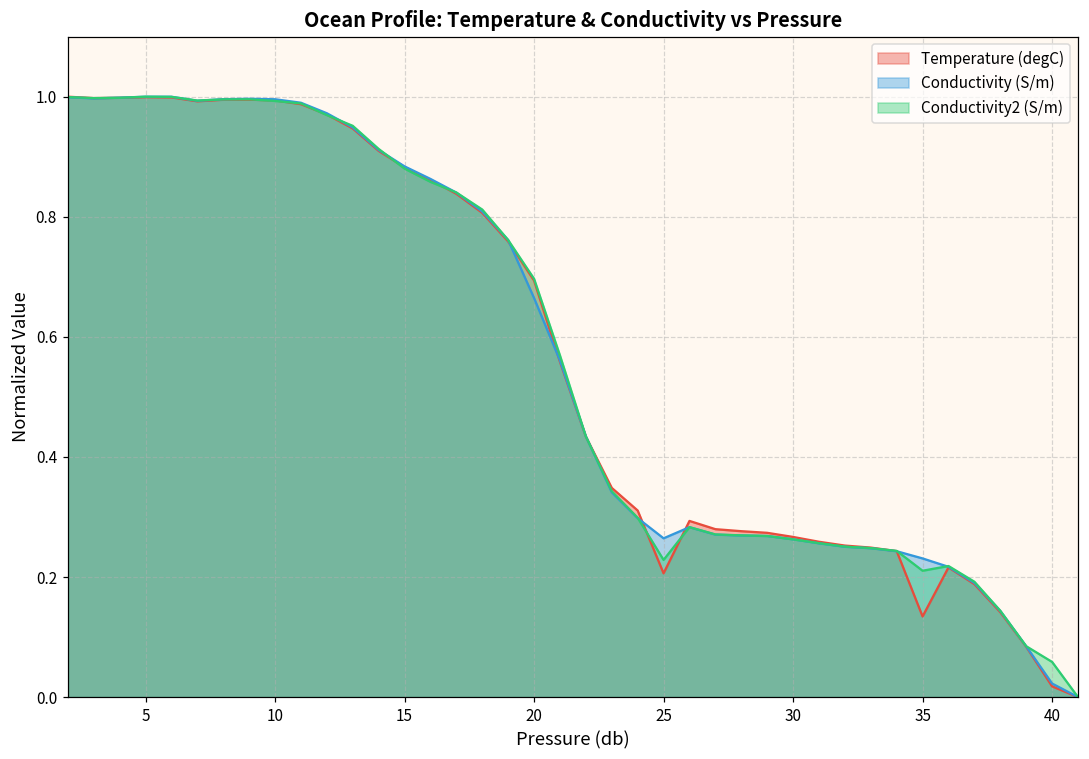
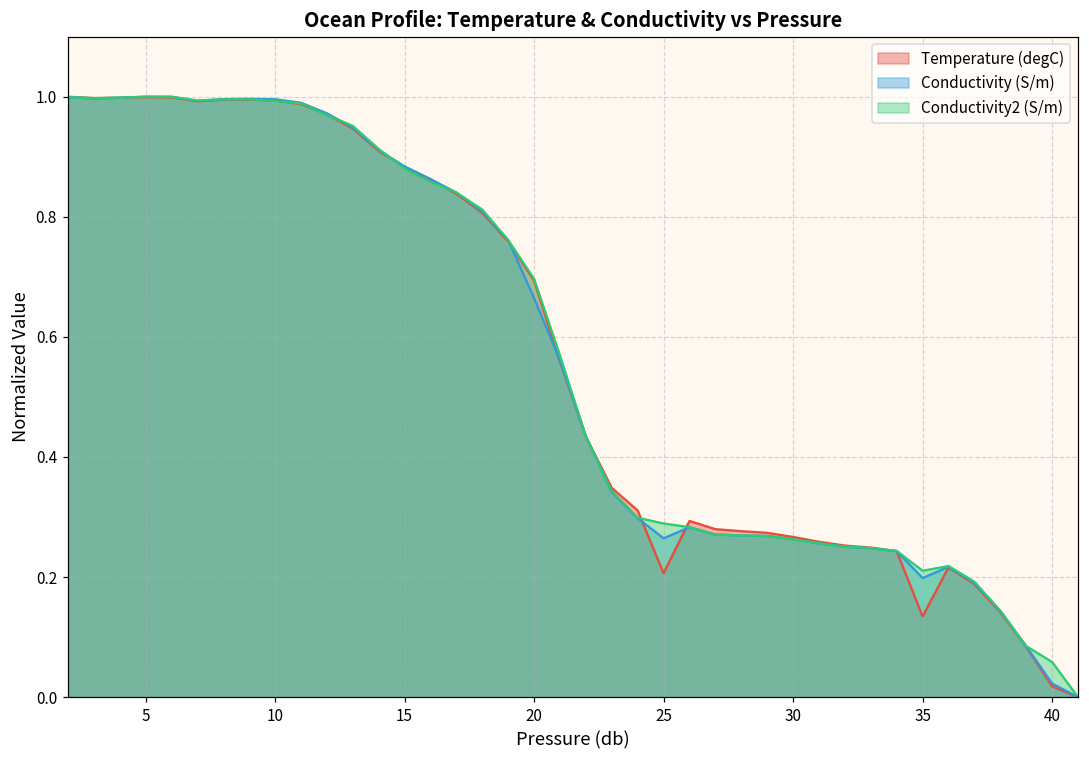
Conductivity2 (S/m), 25: 0.23 -> 0.29
Conductivity (S/m), 35: 0.23 -> 0.20
